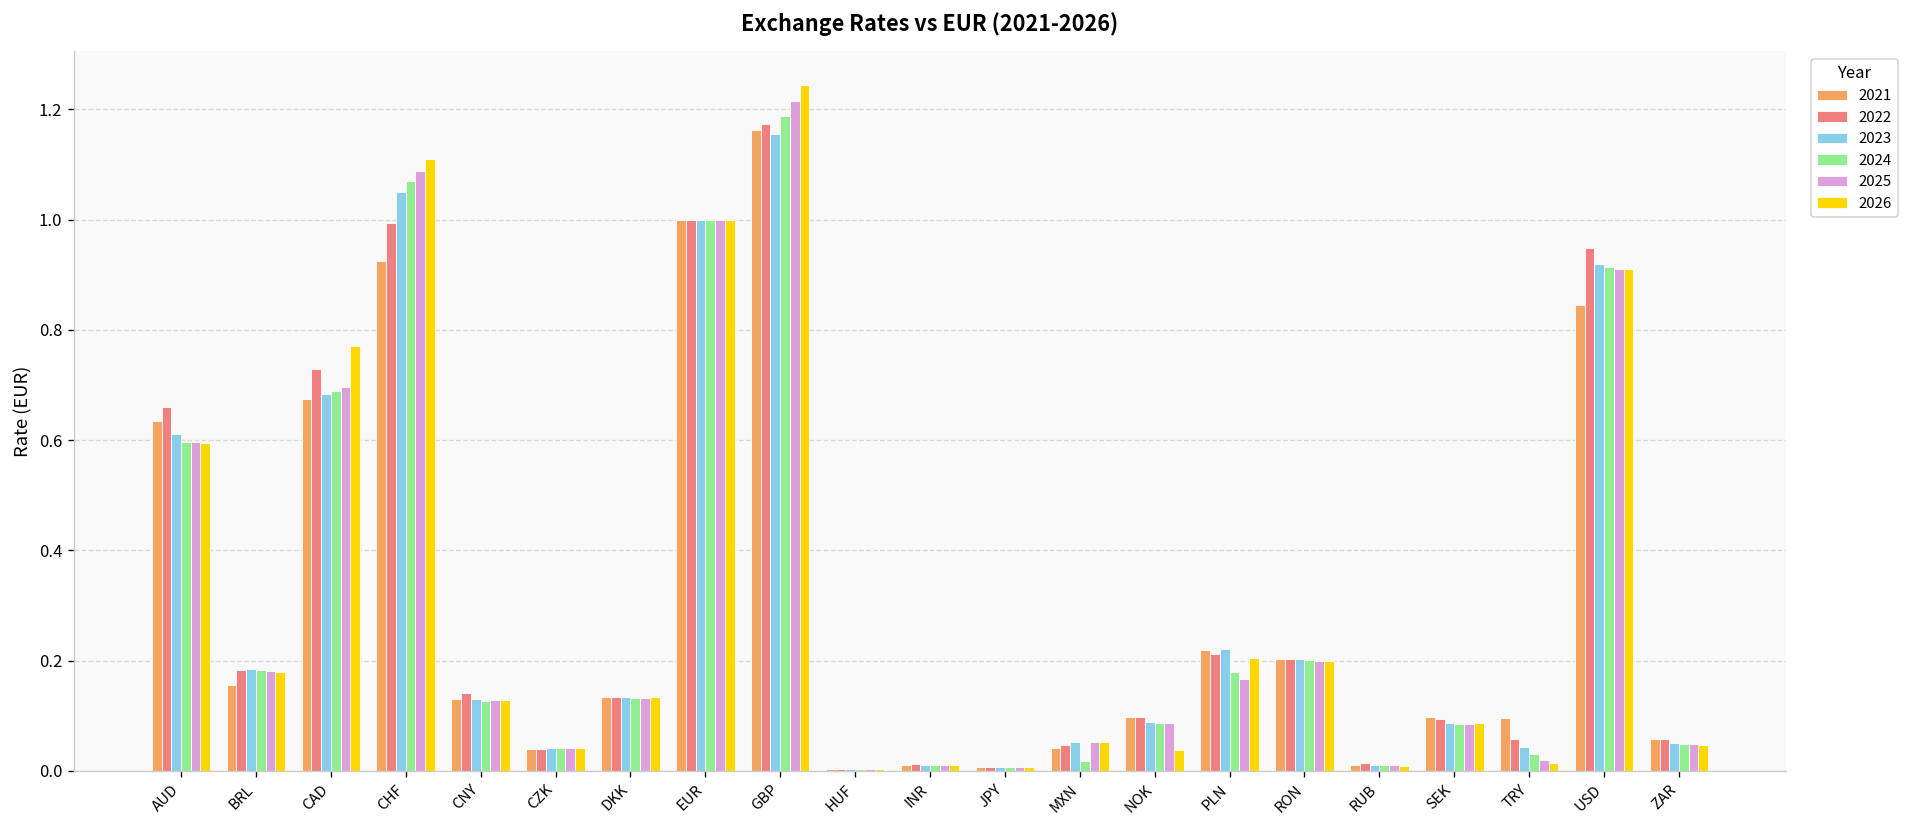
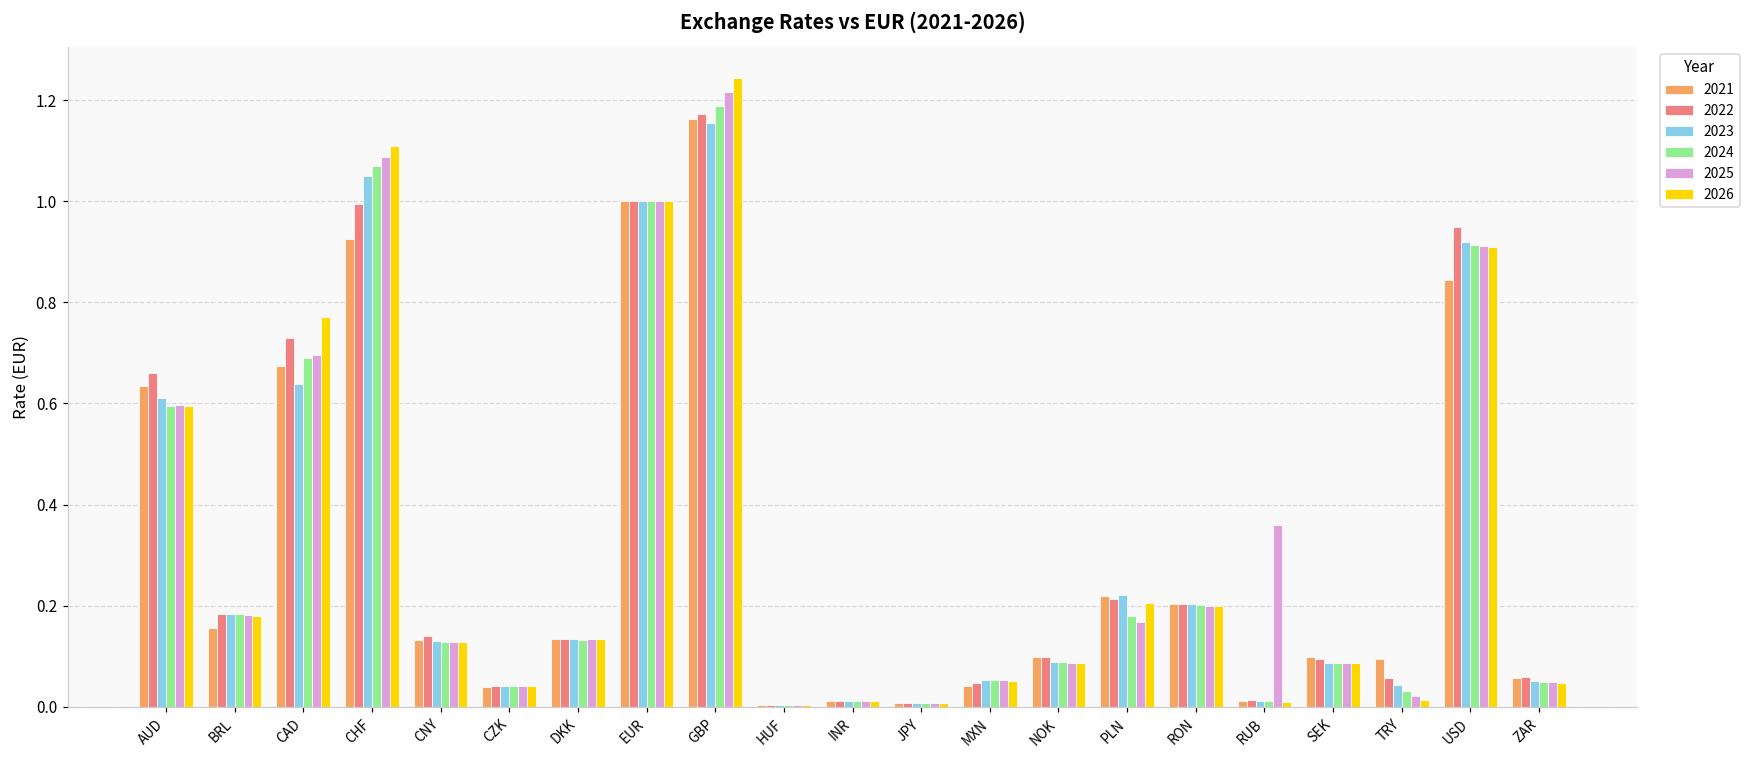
2023, CAD: 0.68 -> 0.64
2024, MXN: 0.02 -> 0.05
2026, NOK: 0.04 -> 0.09
2025, RUB: 0.01 -> 0.36
